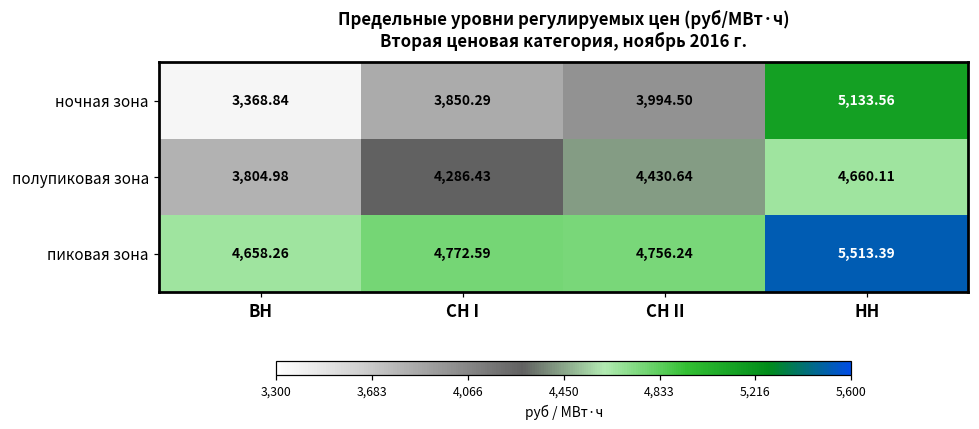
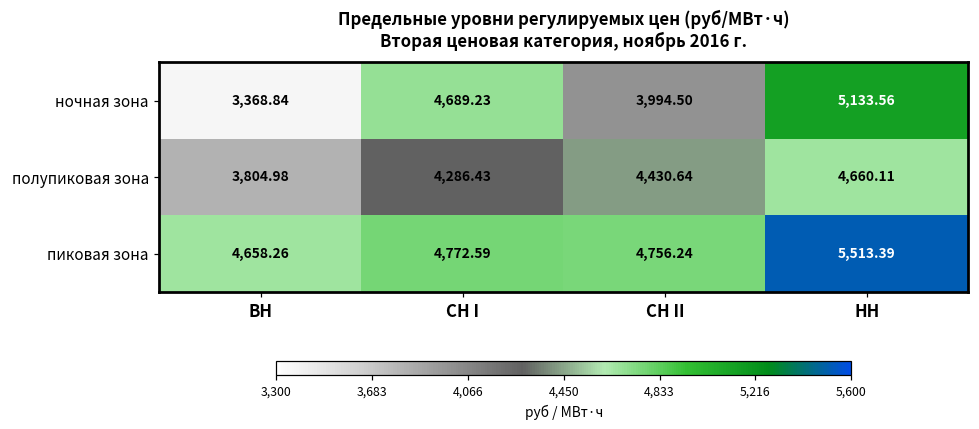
ночная зона, СН I: 3,850.29 -> 4,689.23
